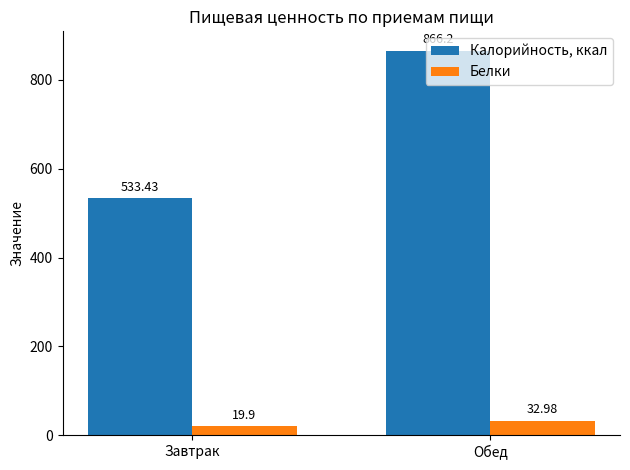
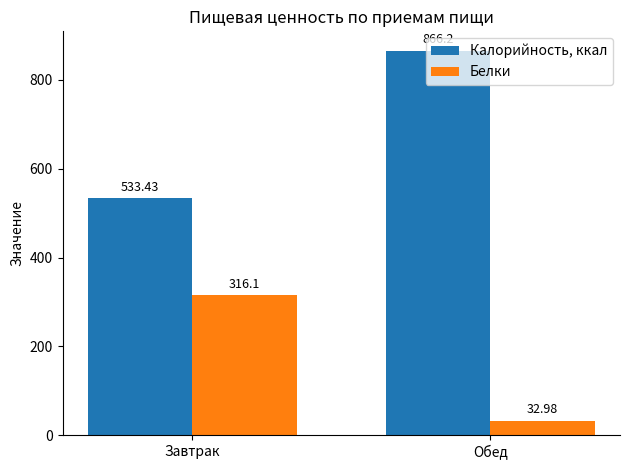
Белки, Завтрак: 19.9 -> 316.1
